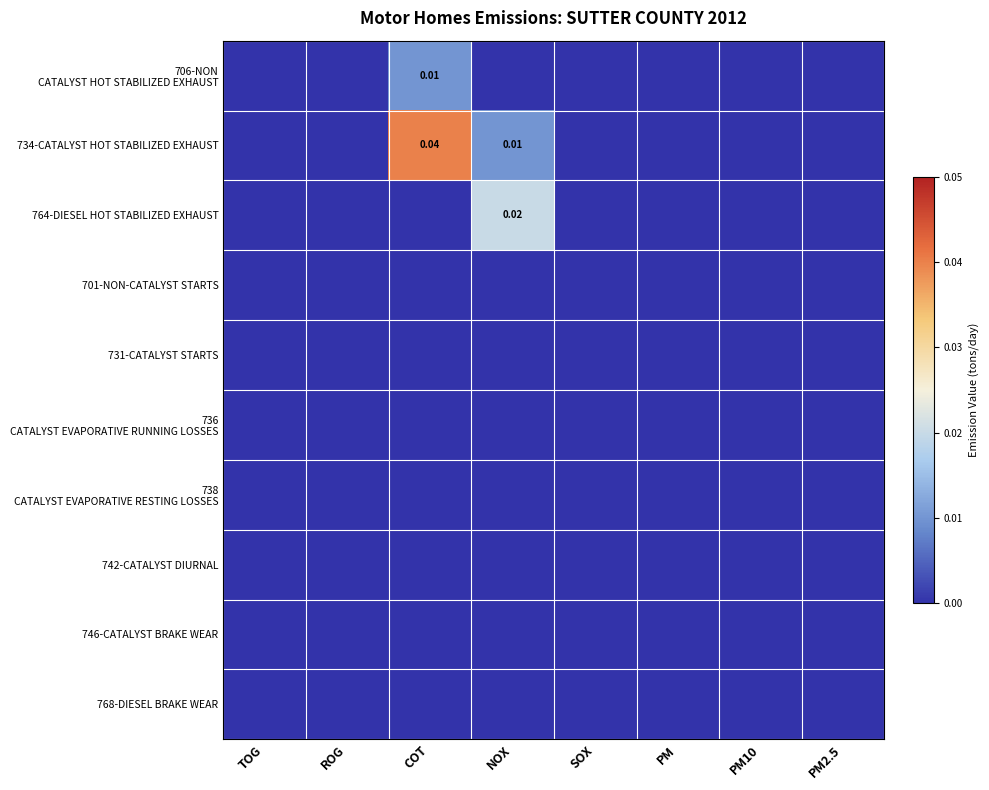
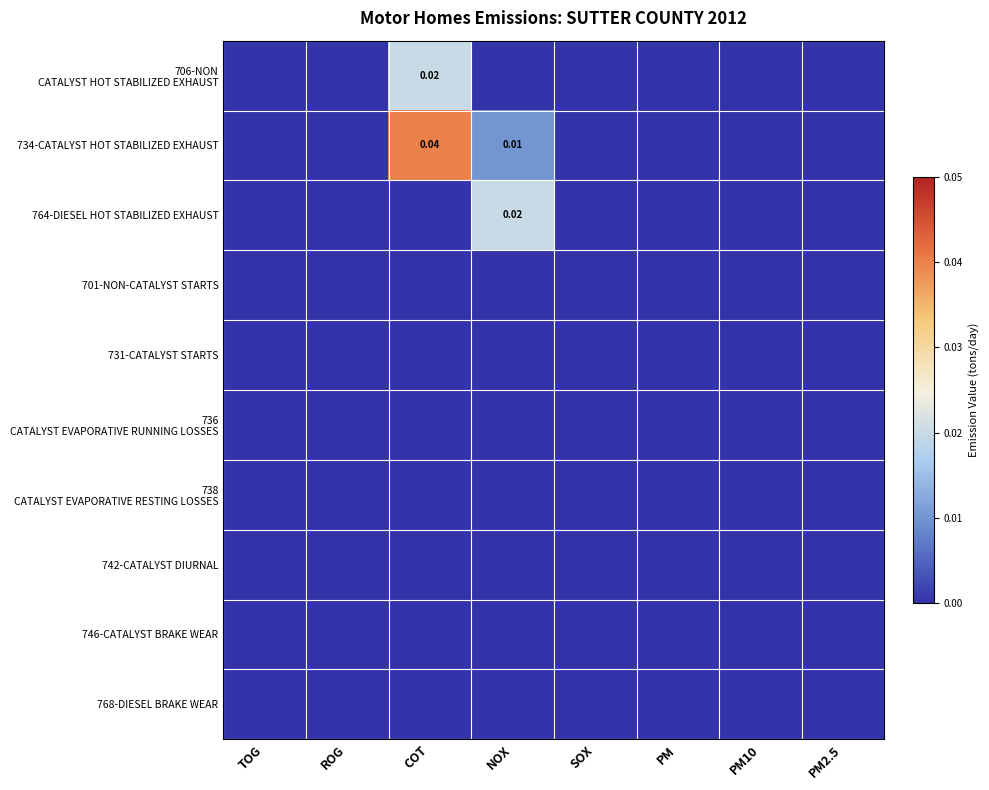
706-NON CATALYST HOT STABILIZED EXHAUST, COT: 0.01 -> 0.02
